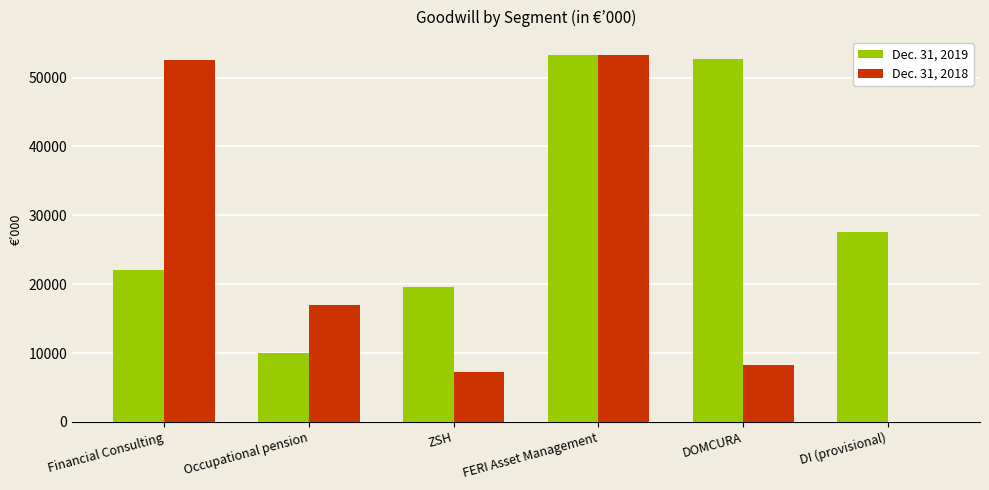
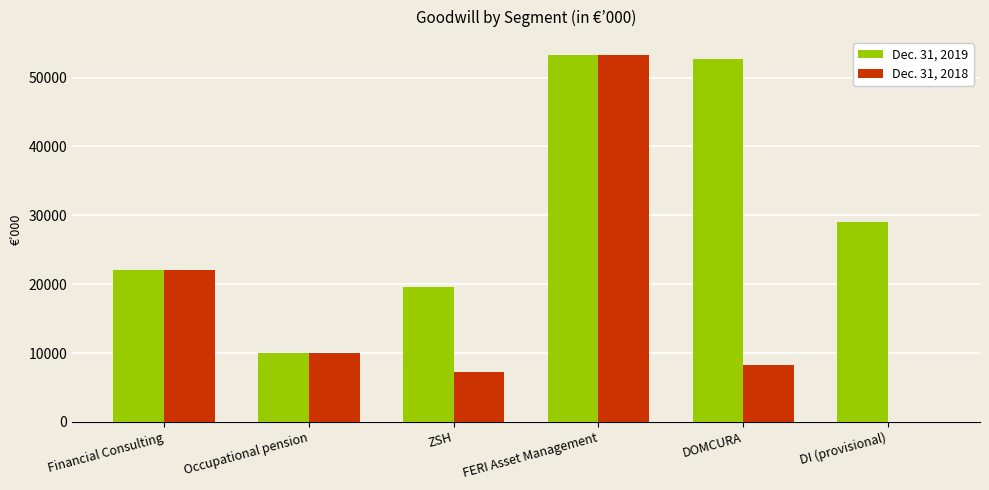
Dec. 31, 2018, Financial Consulting: 53000 -> 22000
Dec. 31, 2018, Occupational pension: 17000 -> 10000
Dec. 31, 2019, DI (provisional): 28000 -> 29000
